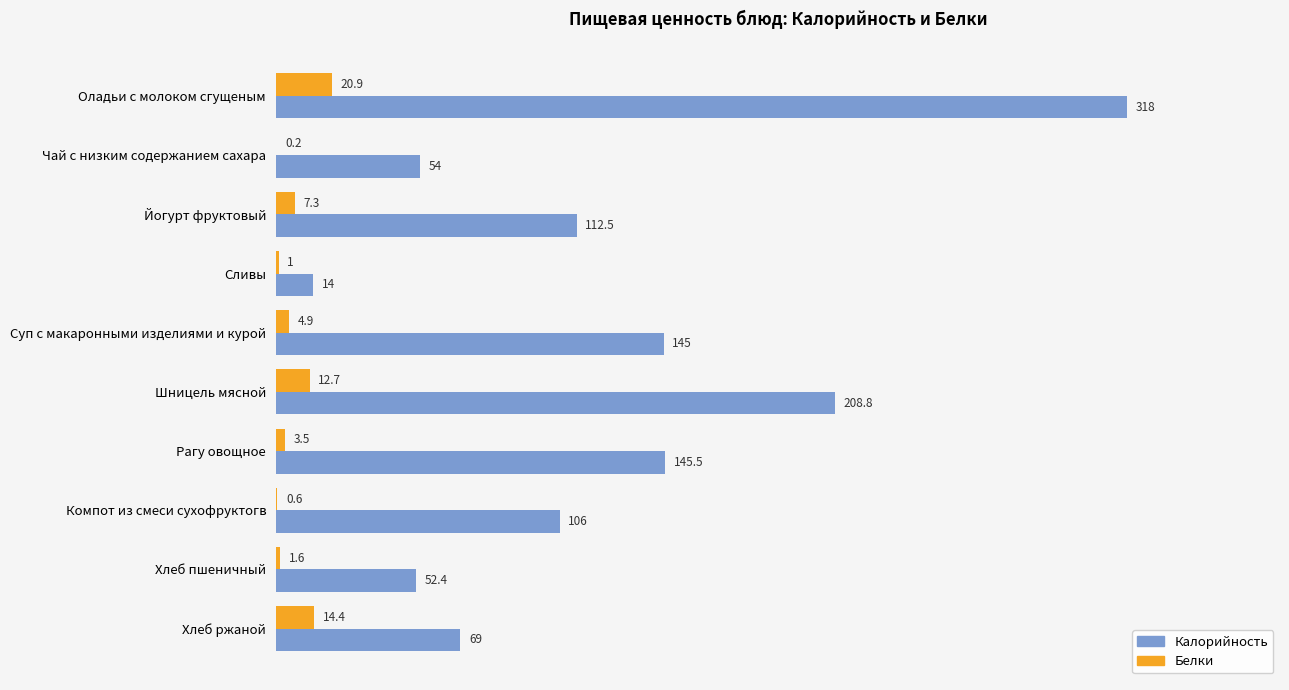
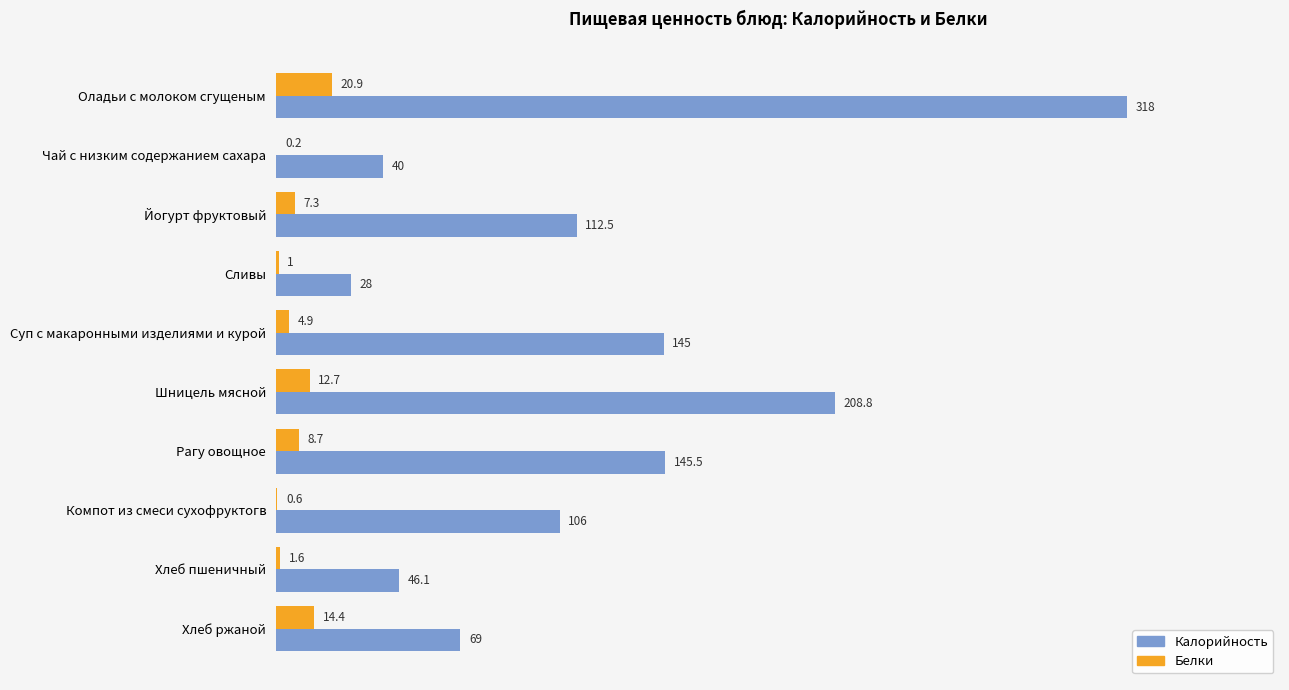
Калорийность, Чай с низким содержанием сахара: 54 -> 40
Калорийность, Сливы: 14 -> 28
Белки, Рагу овощное: 3.5 -> 8.7
Калорийность, Хлеб пшеничный: 52.4 -> 46.1
